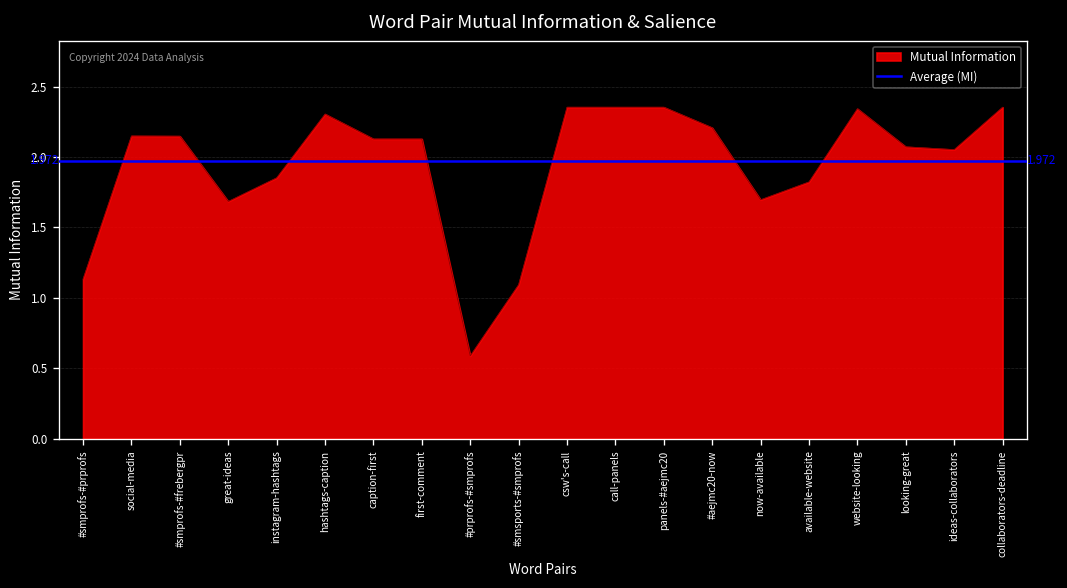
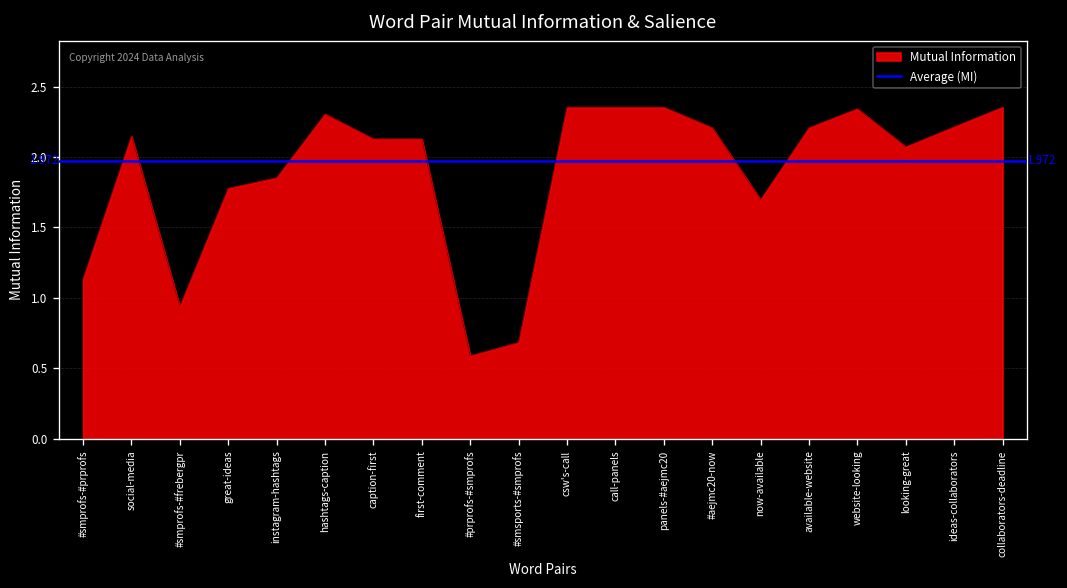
#smprofs-#frebergpr: 2.15 -> 0.94
great-ideas: 1.68 -> 1.78
#smsports-#smprofs: 1.09 -> 0.68
available-website: 1.82 -> 2.21
ideas-collaborators: 2.05 -> 2.21
